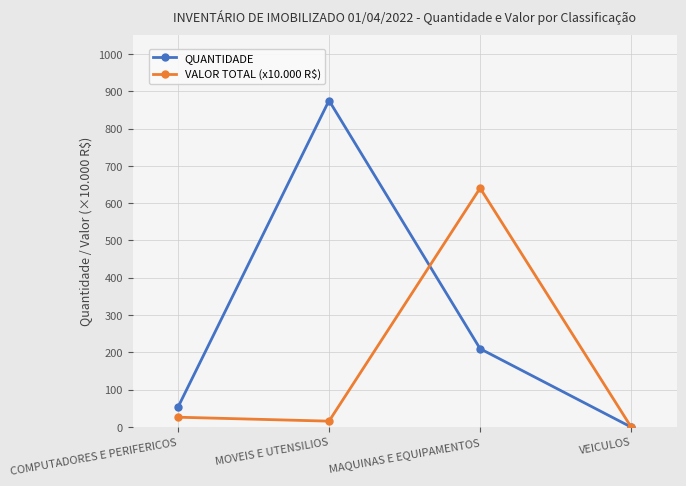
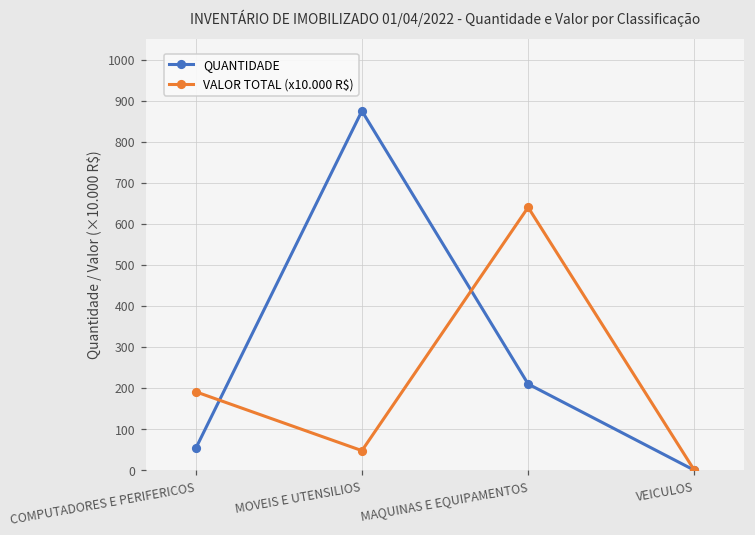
VALOR TOTAL (x10.000 R$), COMPUTADORES E PERIFERICOS: 30 -> 190
VALOR TOTAL (x10.000 R$), MOVEIS E UTENSILIOS: 20 -> 50
